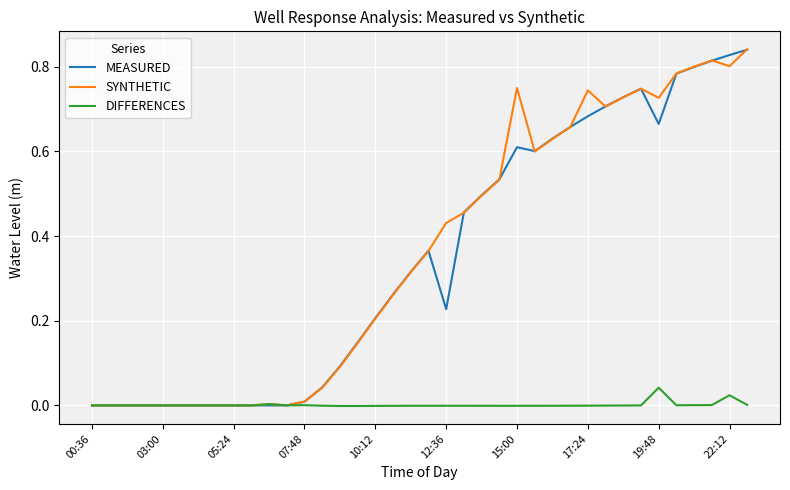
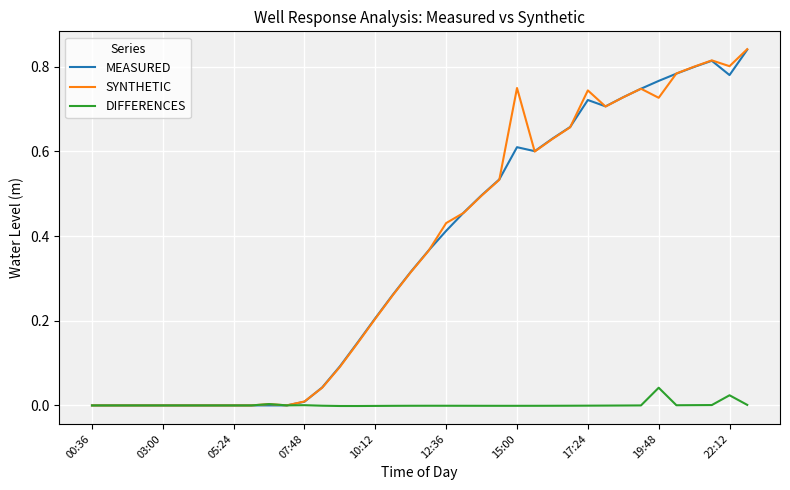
MEASURED, 12:36: 0.23 -> 0.41
MEASURED, 17:24: 0.68 -> 0.72
MEASURED, 19:48: 0.66 -> 0.77
MEASURED, 22:12: 0.83 -> 0.78
